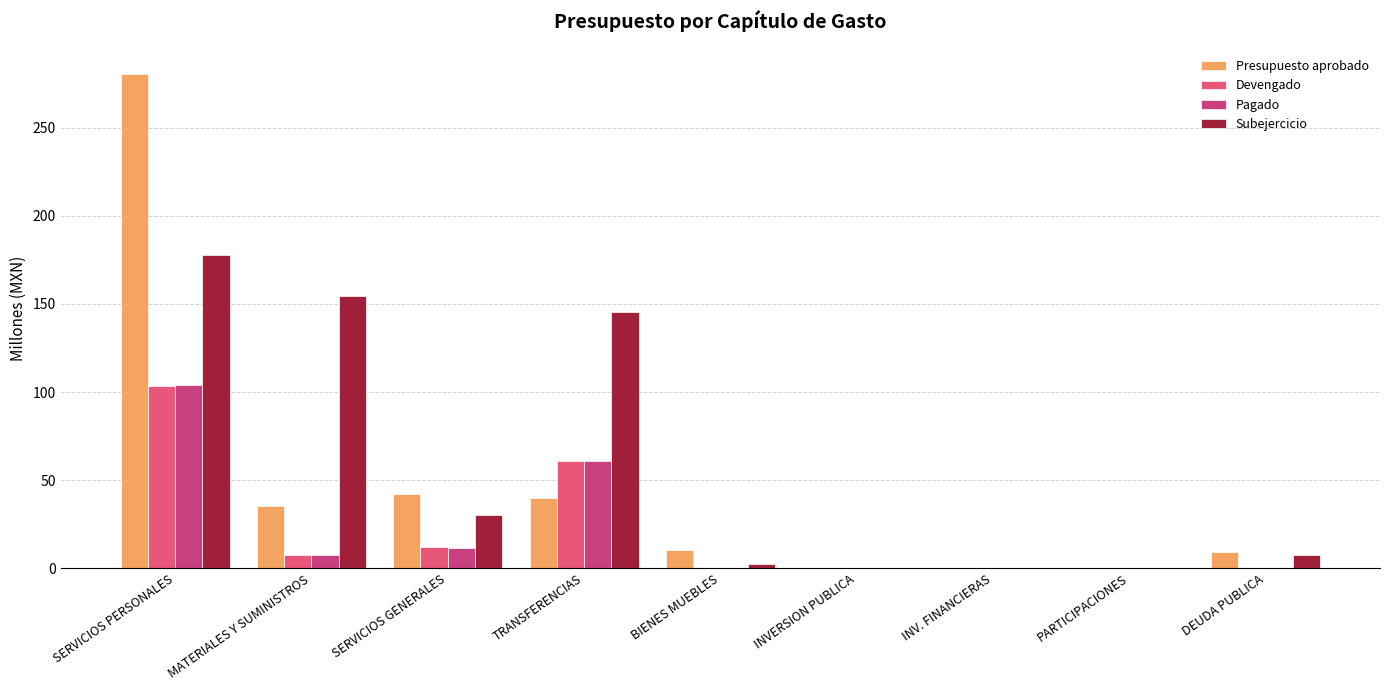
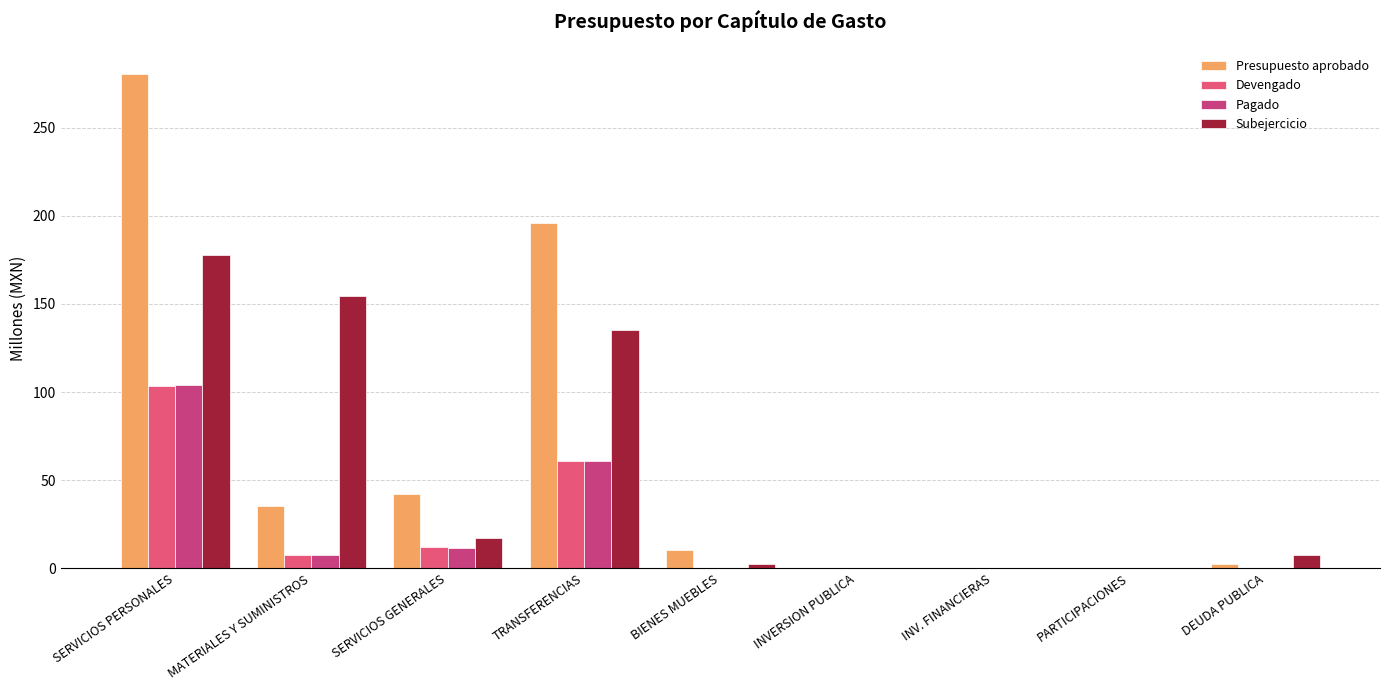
Subejercicio, SERVICIOS GENERALES: 30 -> 17
Presupuesto aprobado, TRANSFERENCIAS: 40 -> 196
Subejercicio, TRANSFERENCIAS: 145 -> 135
Presupuesto aprobado, DEUDA PUBLICA: 9 -> 3
